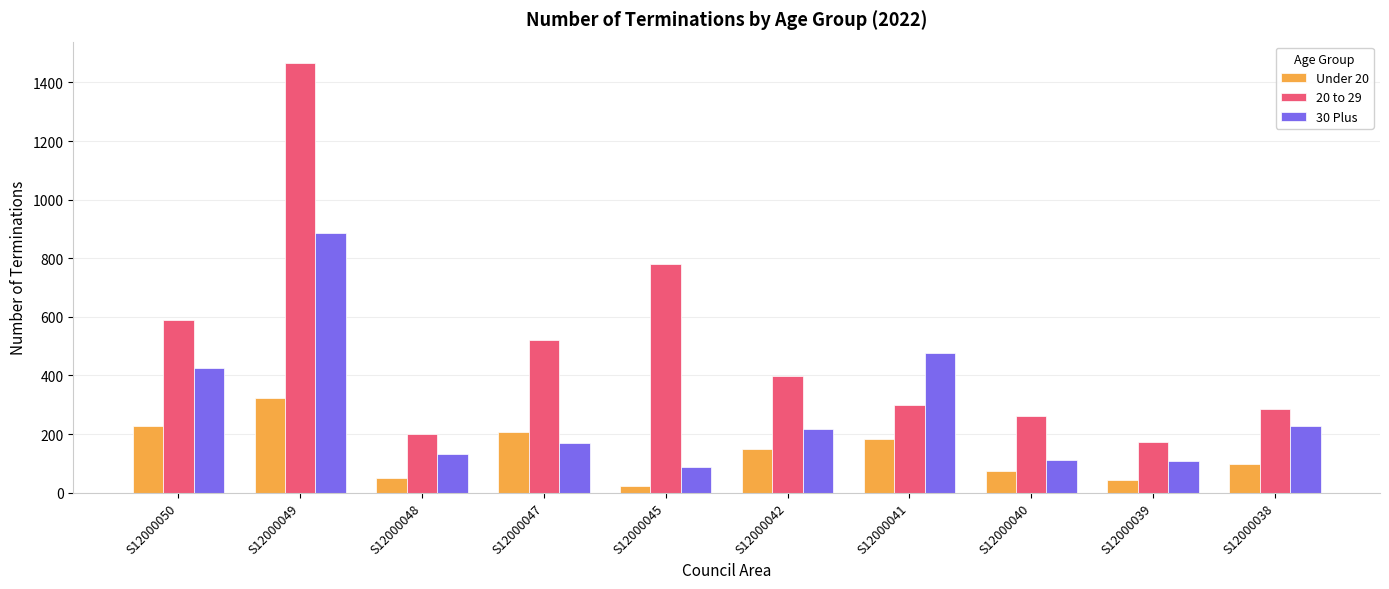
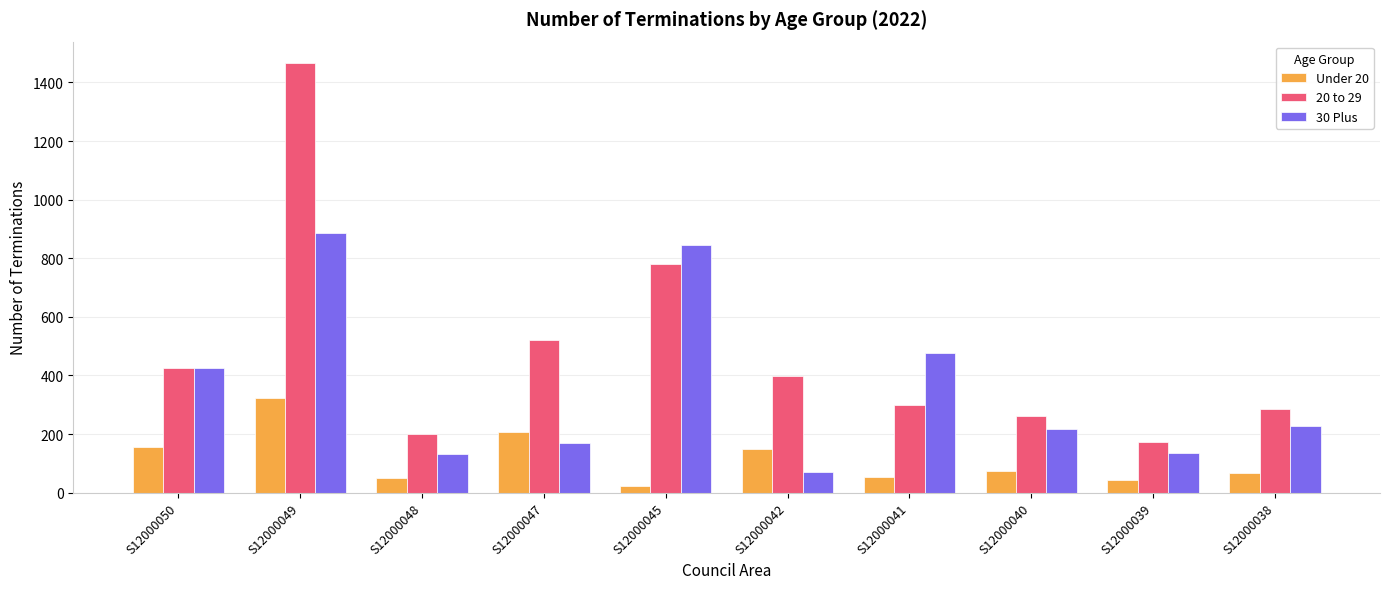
Under 20, S12000050: 230 -> 160
20 to 29, S12000050: 590 -> 430
30 Plus, S12000045: 90 -> 840
30 Plus, S12000042: 220 -> 70
Under 20, S12000041: 180 -> 50
30 Plus, S12000040: 110 -> 220
30 Plus, S12000039: 110 -> 140
Under 20, S12000038: 100 -> 70
